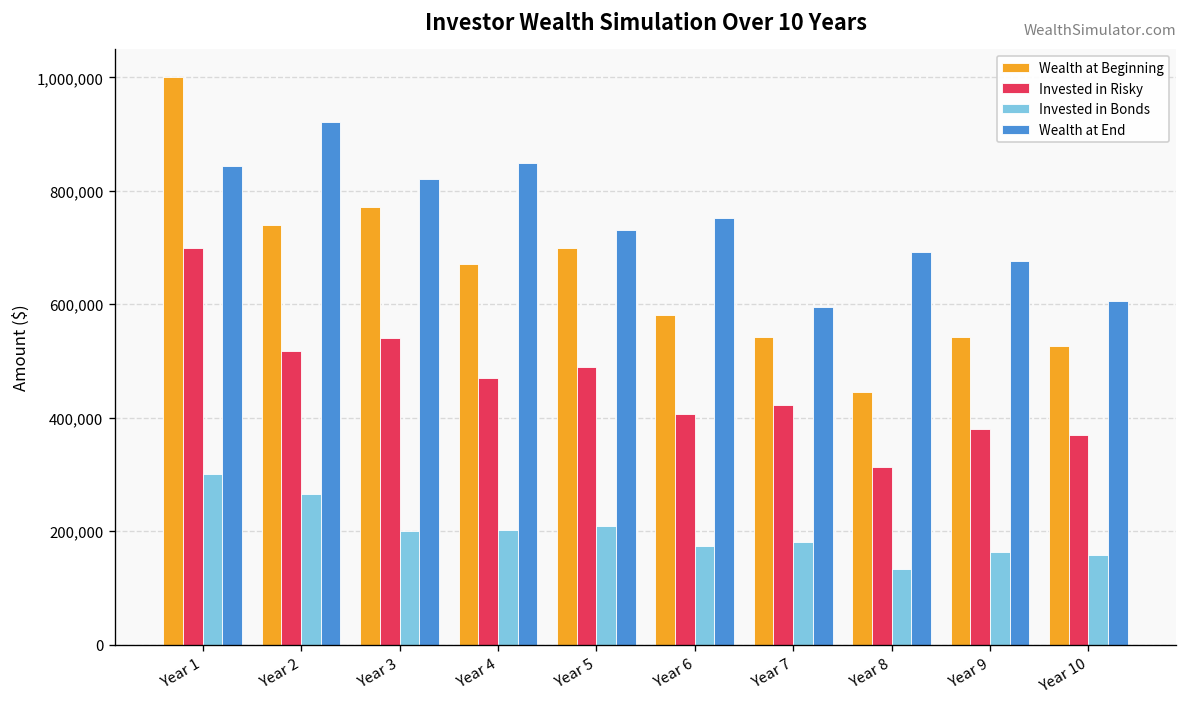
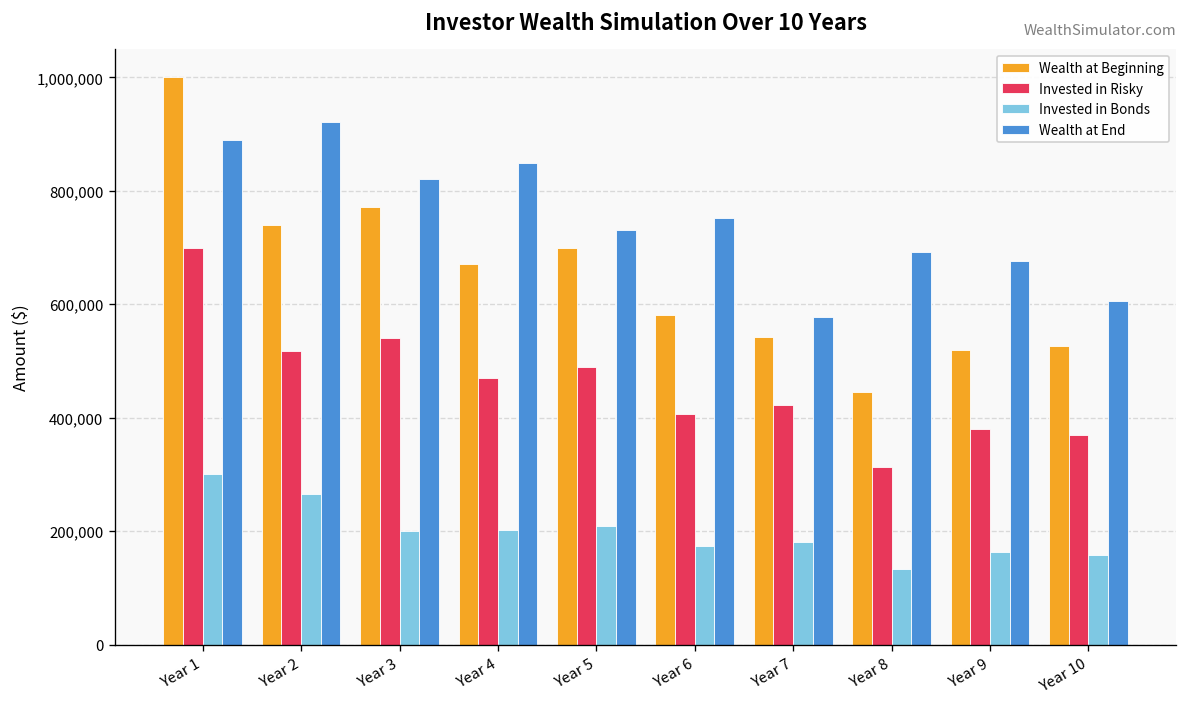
Wealth at End, Year 1: 840,000 -> 890,000
Wealth at End, Year 7: 600,000 -> 580,000
Wealth at Beginning, Year 9: 540,000 -> 520,000
